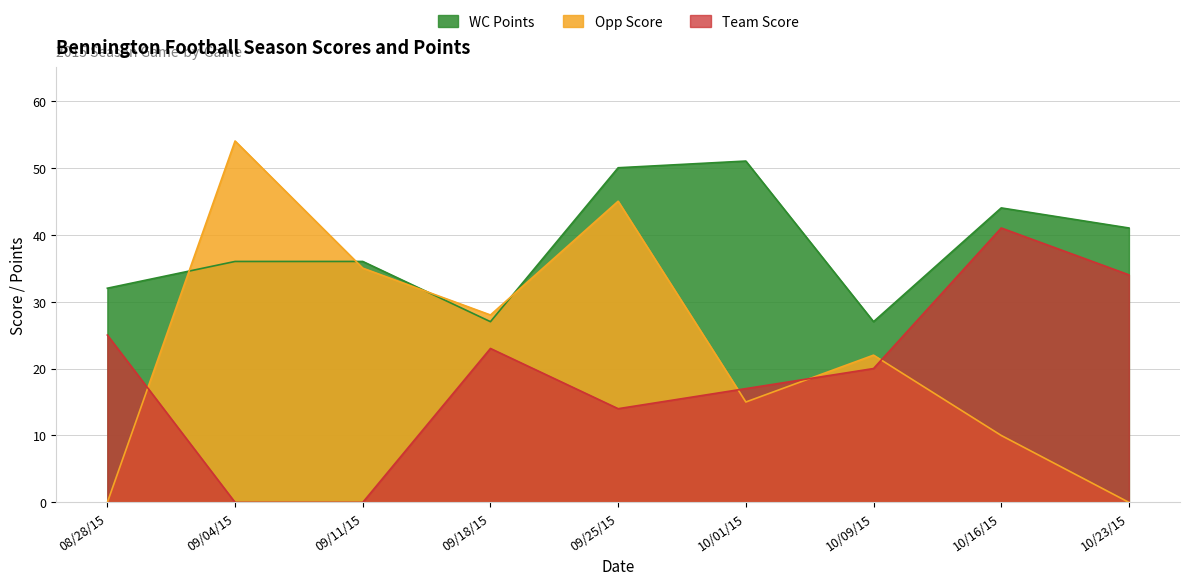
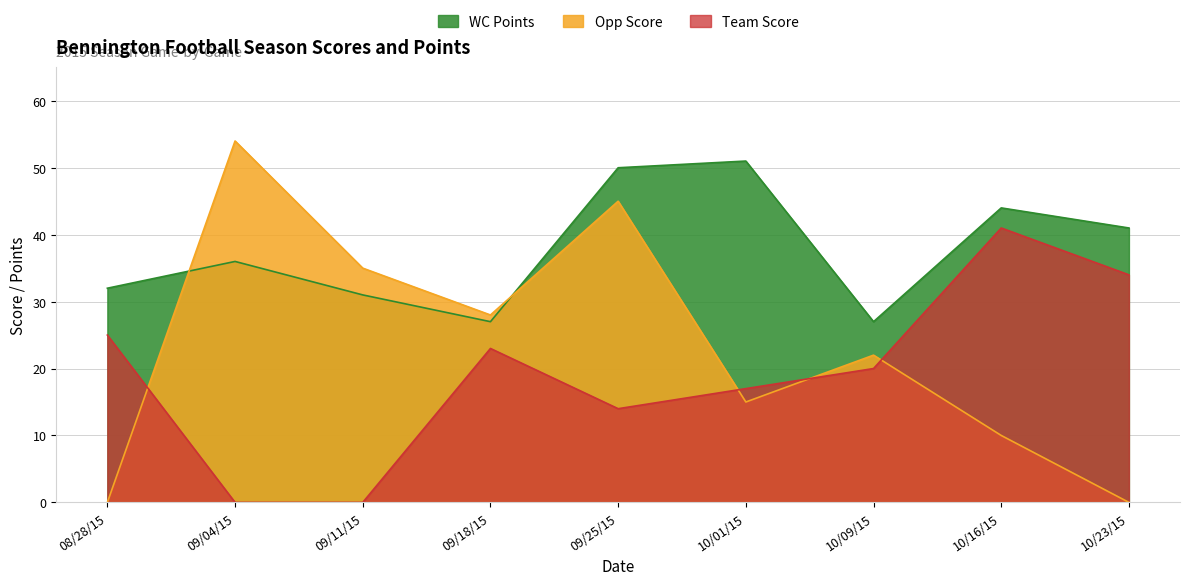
WC Points, 09/11/15: 36 -> 31
